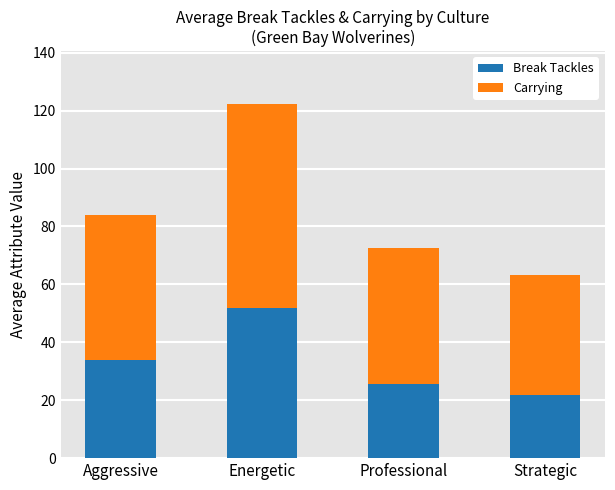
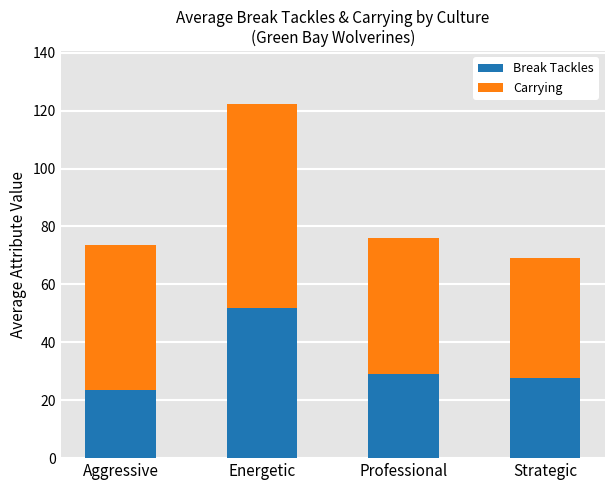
Break Tackles, Aggressive: 34 -> 24
Break Tackles, Professional: 26 -> 29
Break Tackles, Strategic: 22 -> 28
